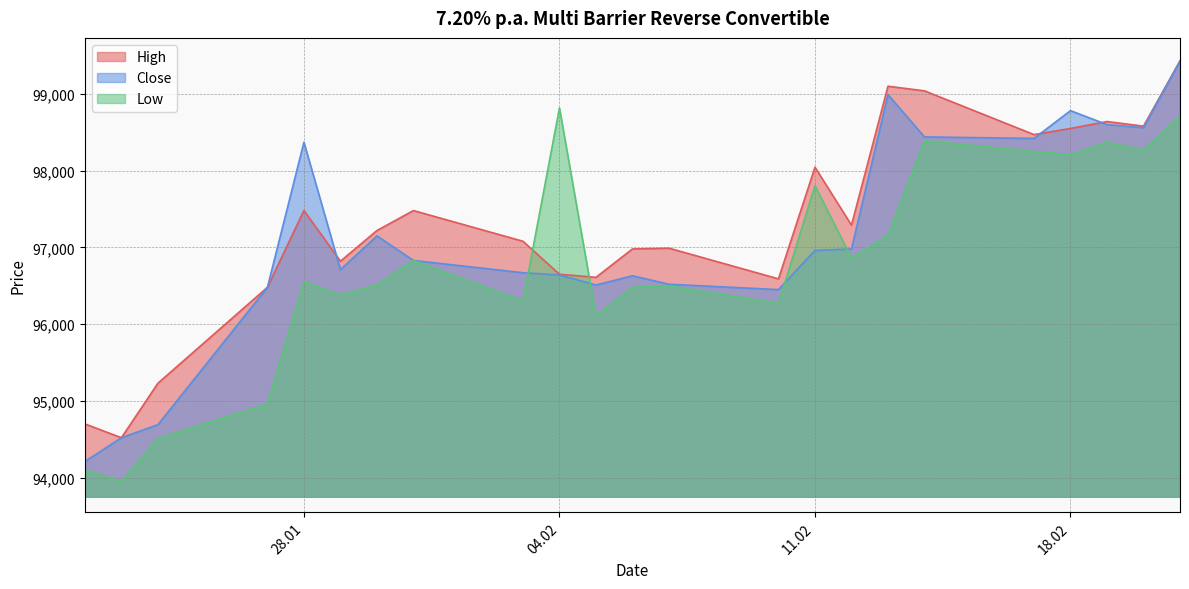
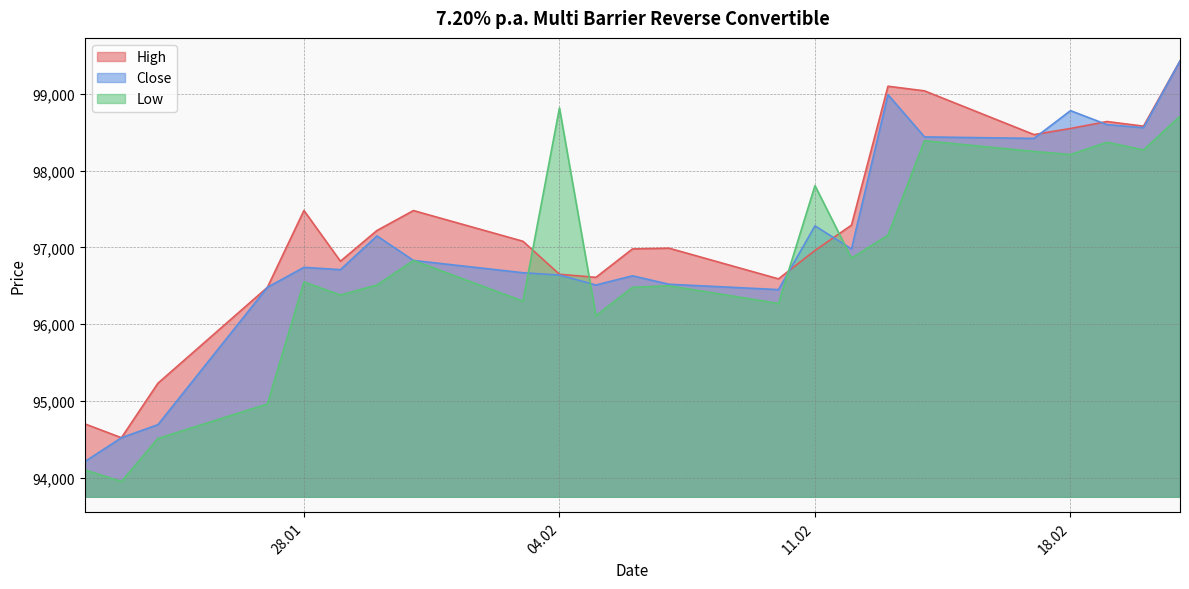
Close, 28.01: 98,400 -> 96,700
High, 11.02: 98,000 -> 97,000
Close, 11.02: 97,000 -> 97,300
